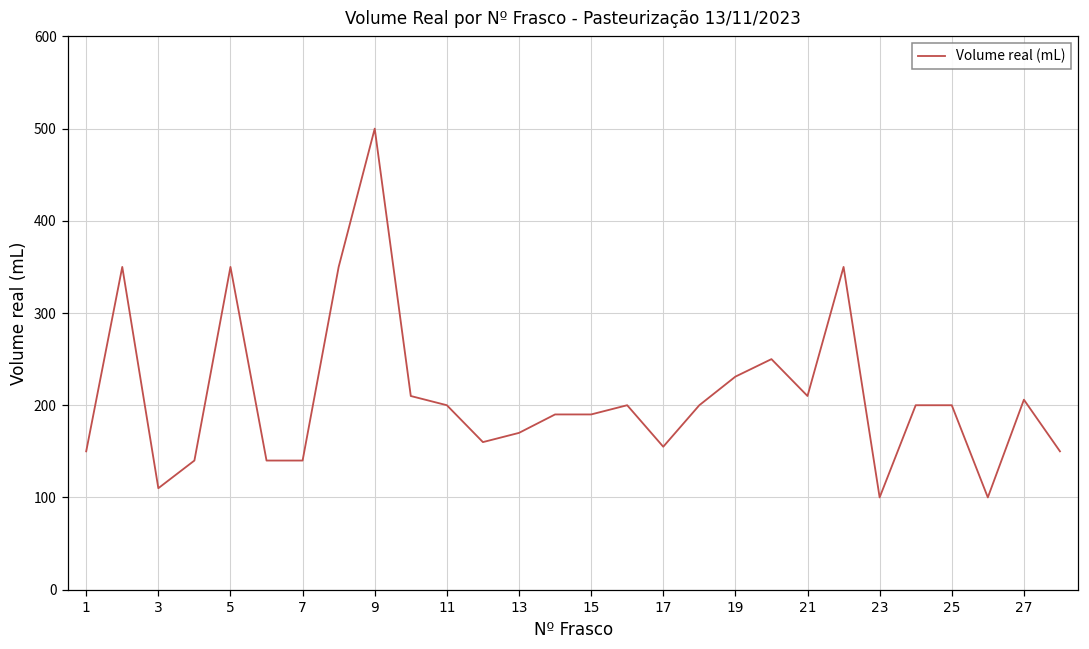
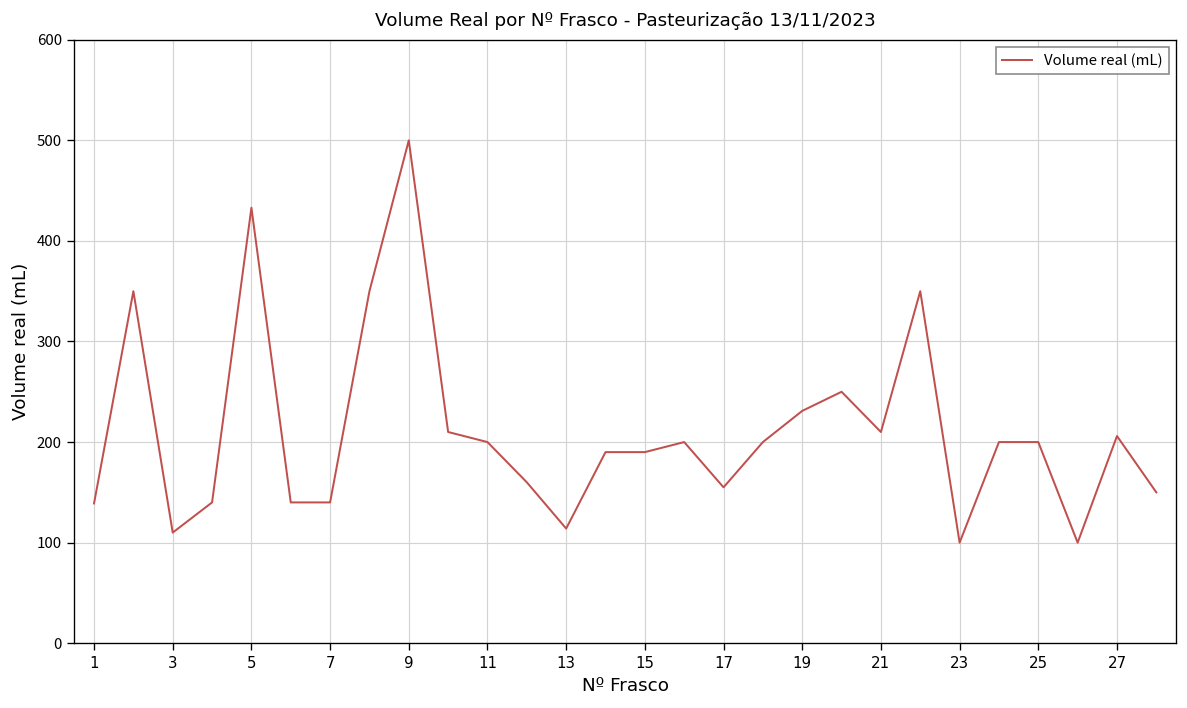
1: 150 -> 140
5: 350 -> 430
13: 170 -> 110
